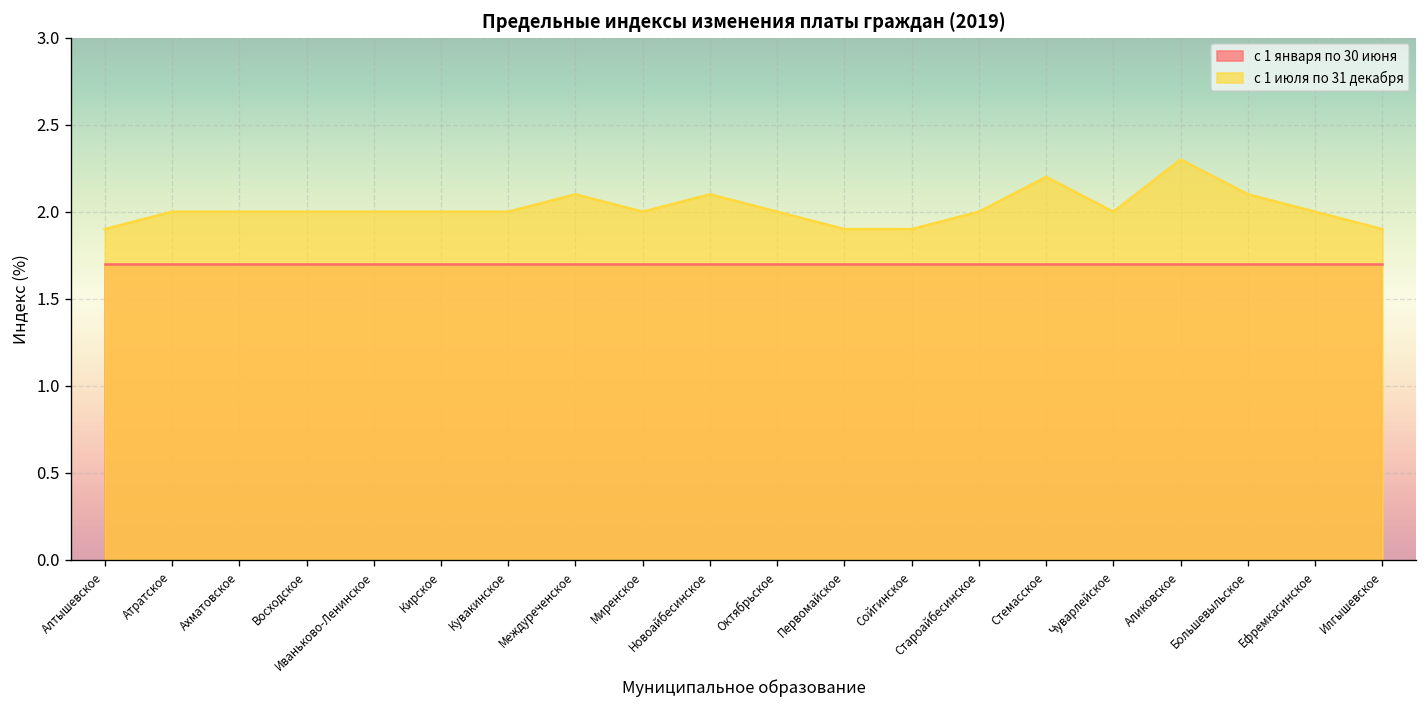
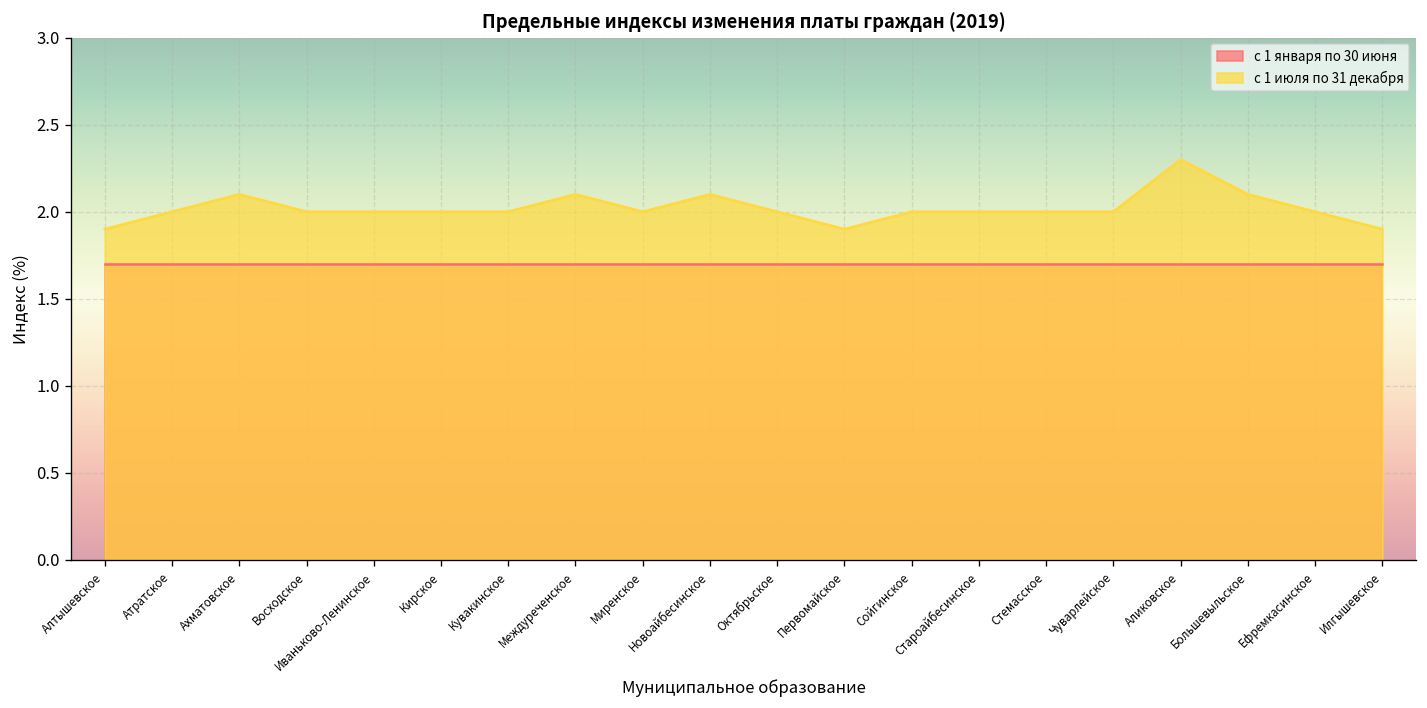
с 1 июля по 31 декабря, Ахматовское: 2.0 -> 2.1
с 1 июля по 31 декабря, Сойгинское: 1.9 -> 2.0
с 1 июля по 31 декабря, Стемасское: 2.2 -> 2.0
